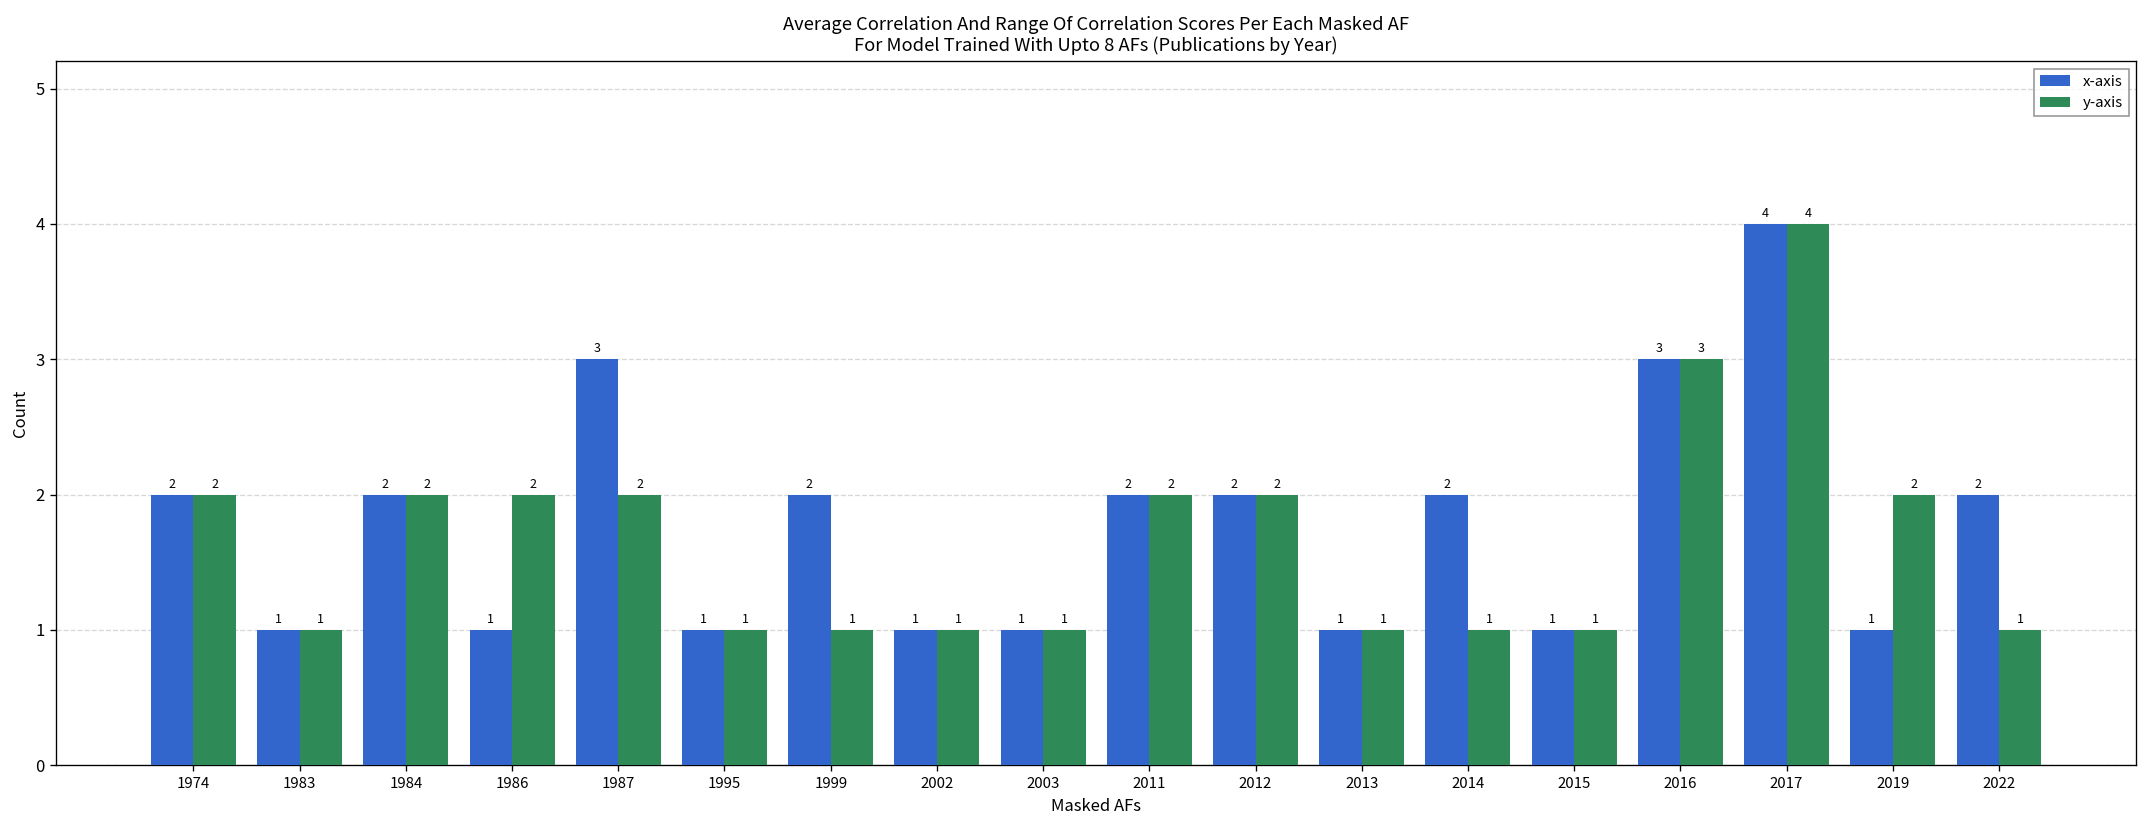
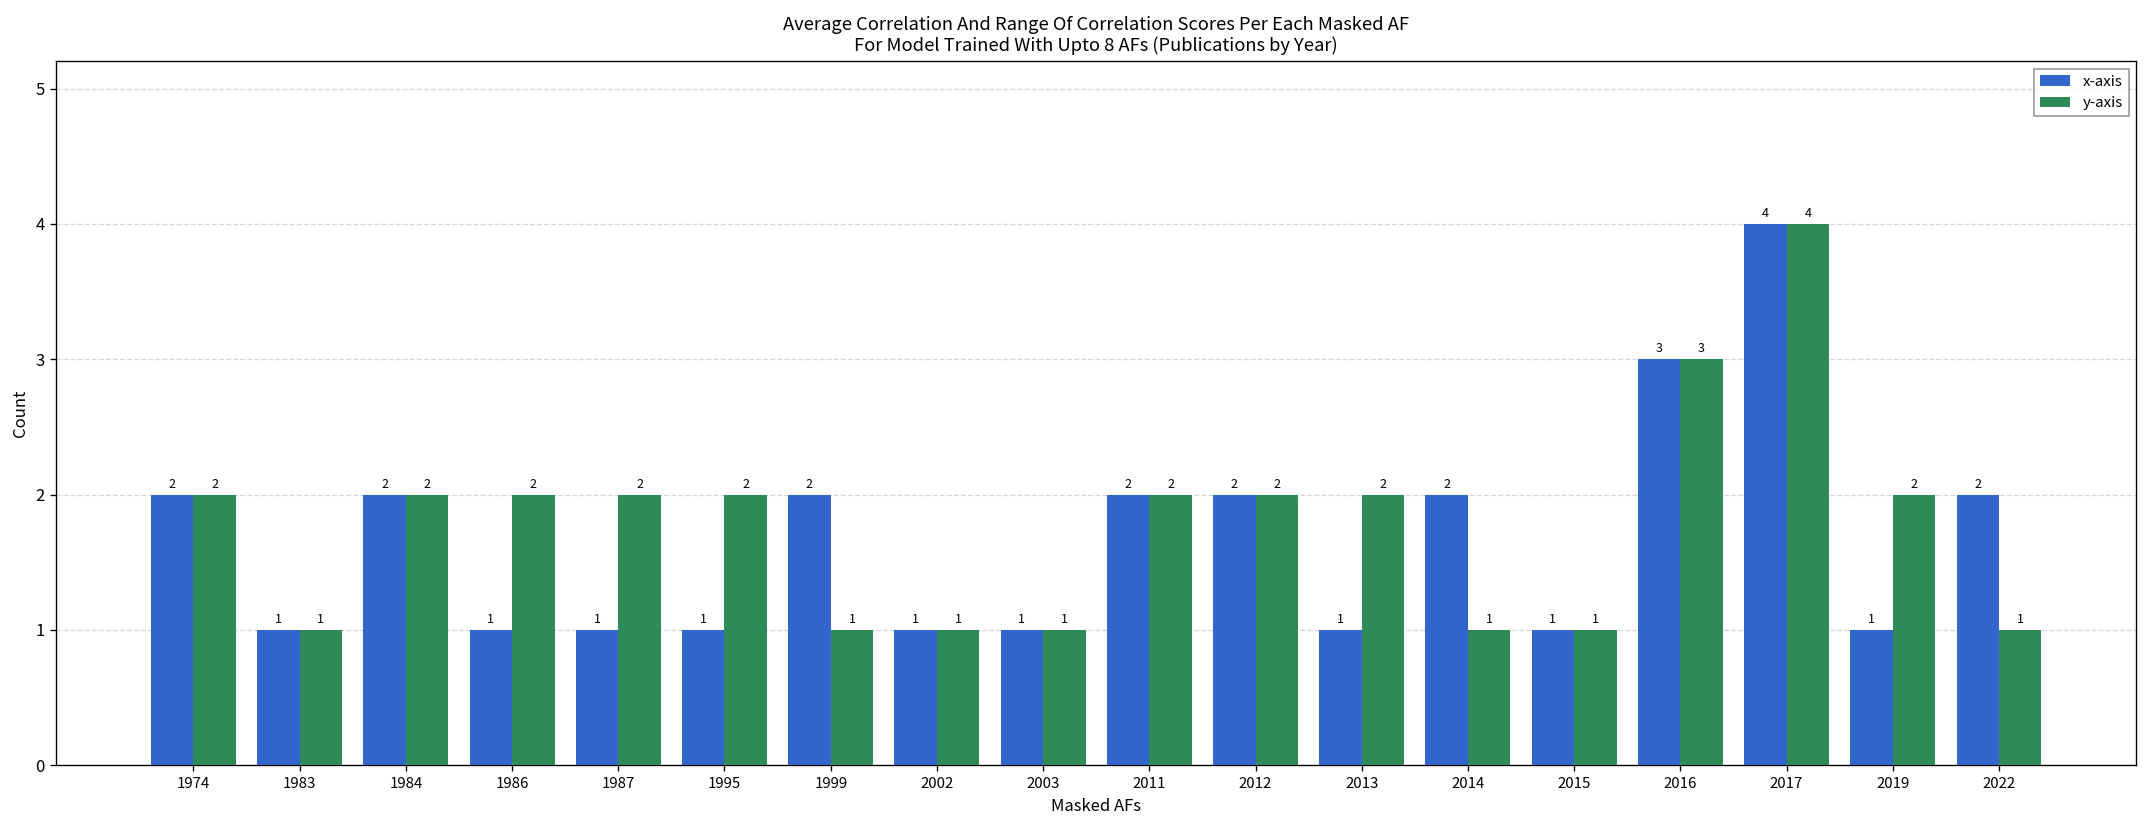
x-axis, 1987: 3 -> 1
y-axis, 1995: 1 -> 2
y-axis, 2013: 1 -> 2
